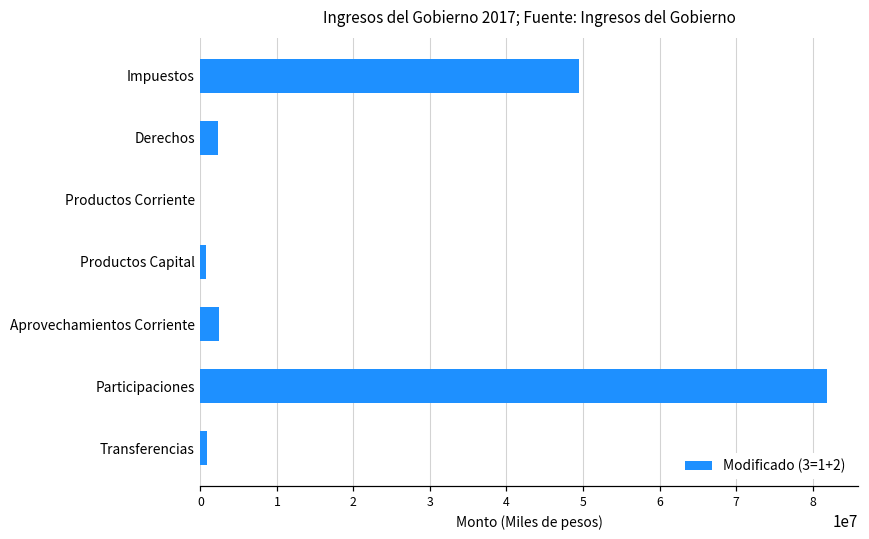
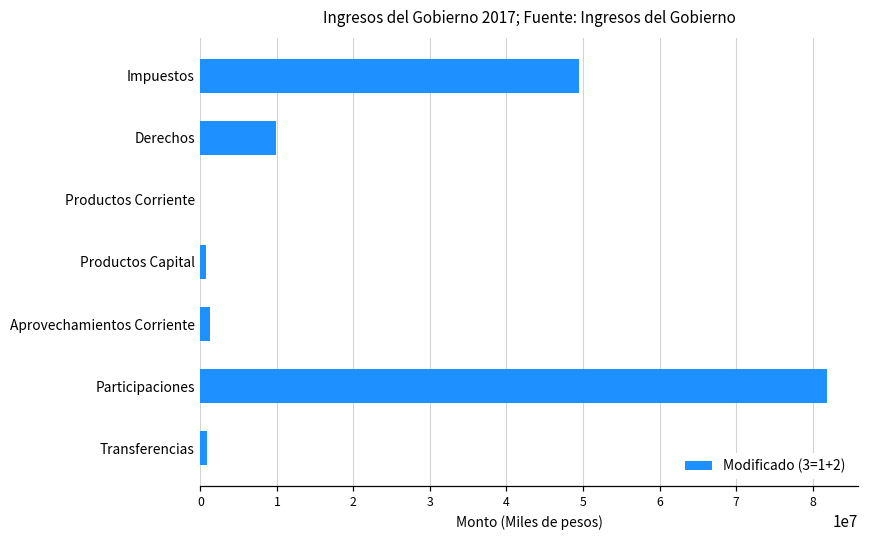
Derechos: 2000000 -> 10000000
Aprovechamientos Corriente: 2000000 -> 1000000
